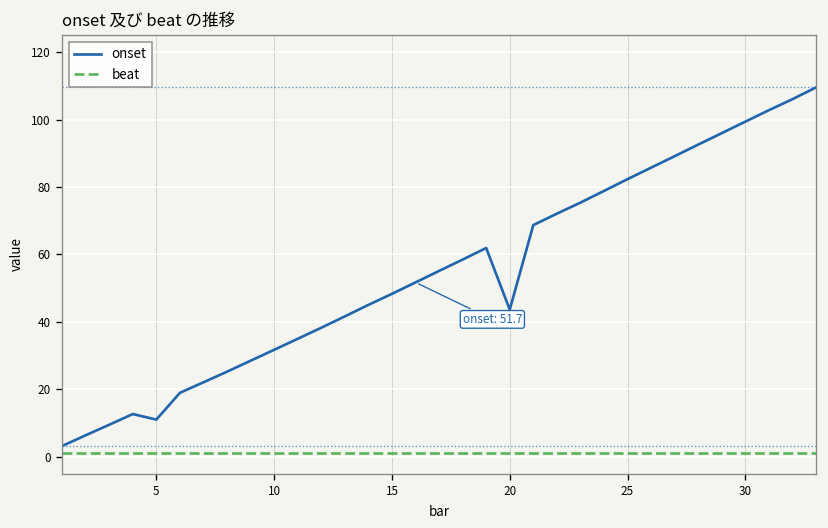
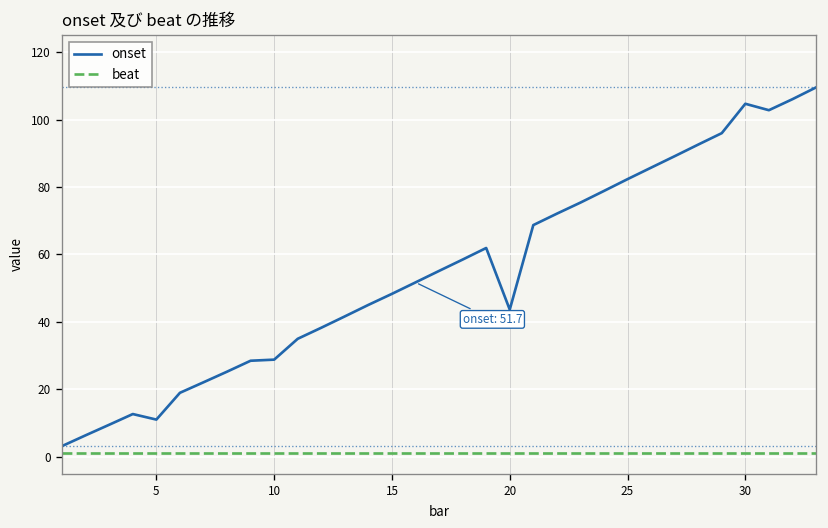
onset, 10: 32 -> 29
onset, 30: 99 -> 105
